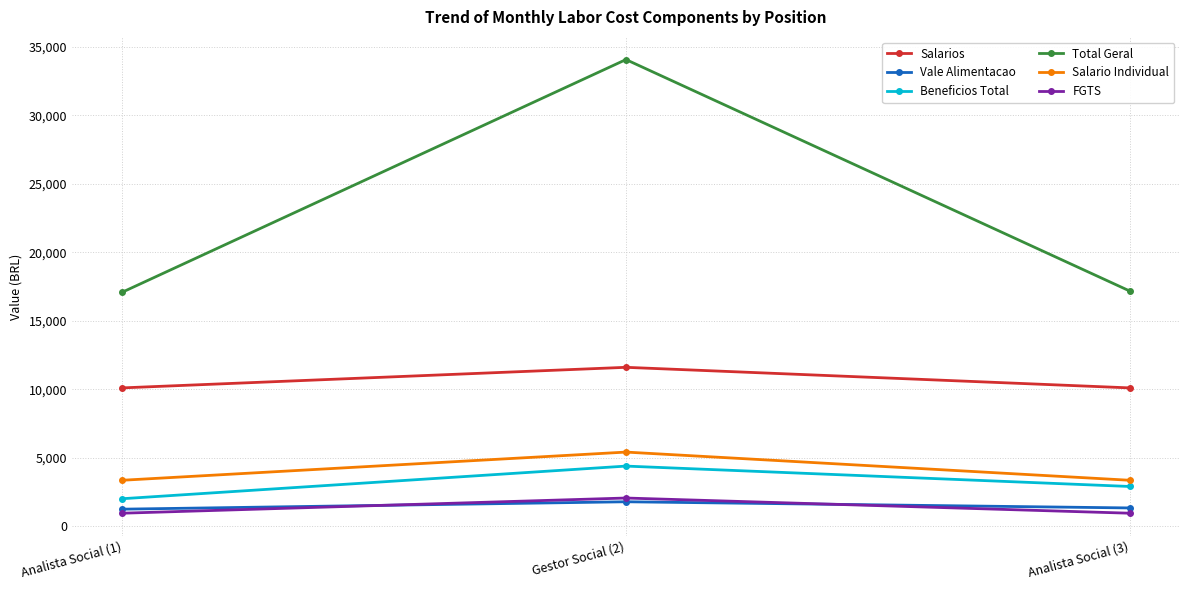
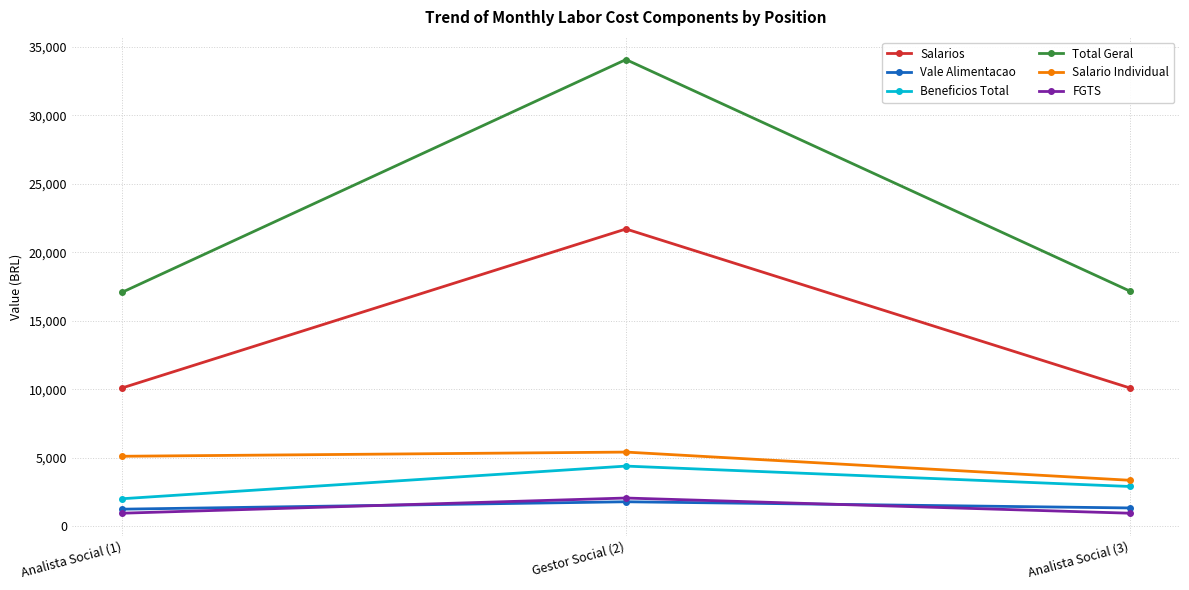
Salario Individual, Analista Social (1): 3,400 -> 5,100
Salarios, Gestor Social (2): 11,600 -> 21,700
